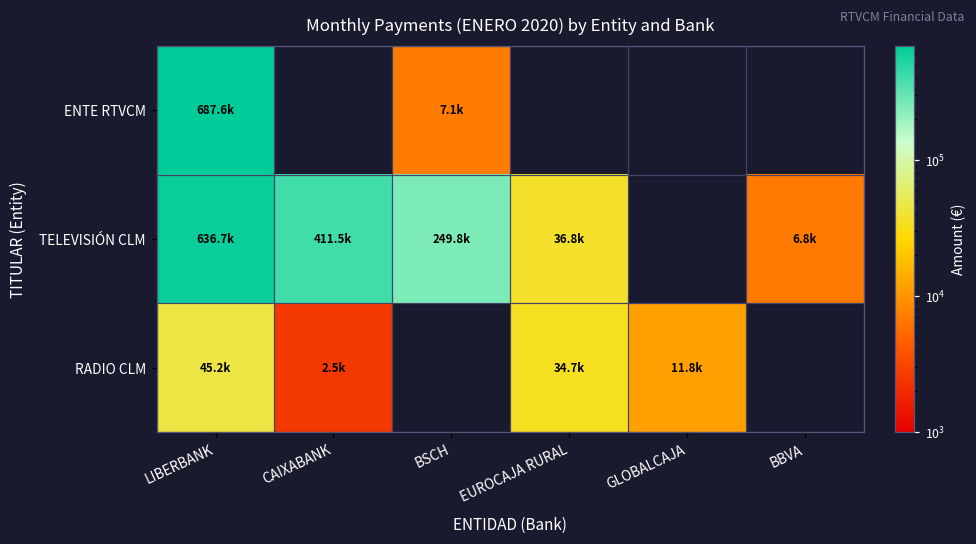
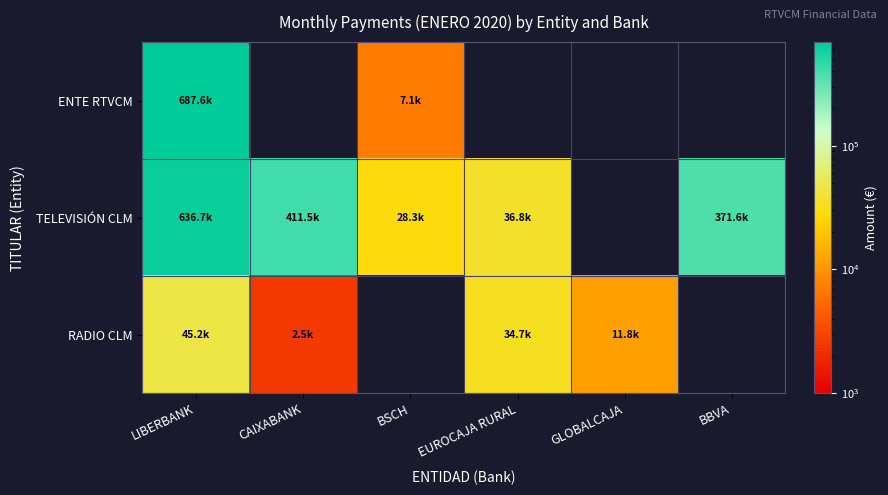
TELEVISIÓN CLM, BSCH: 249.8k -> 28.3k
TELEVISIÓN CLM, BBVA: 6.8k -> 371.6k
